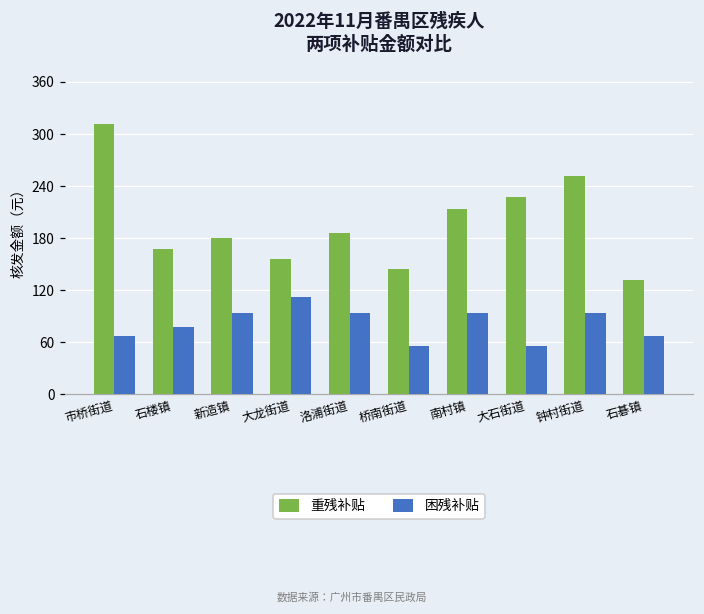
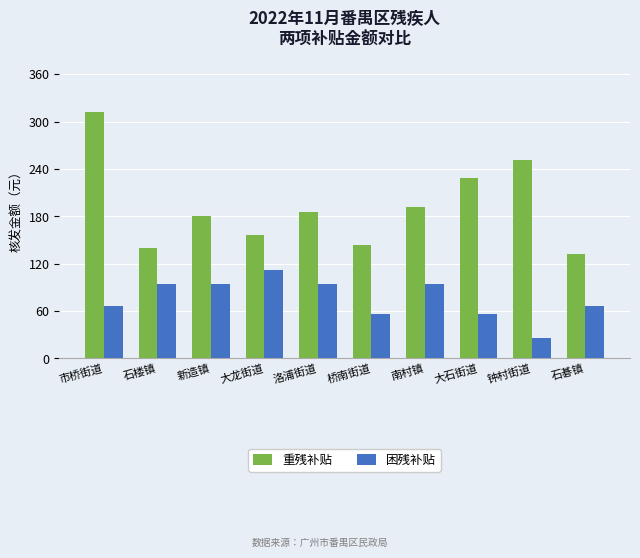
重残补贴, 石楼镇: 170 -> 140
困残补贴, 石楼镇: 80 -> 90
重残补贴, 南村镇: 210 -> 190
困残补贴, 钟村街道: 90 -> 30
